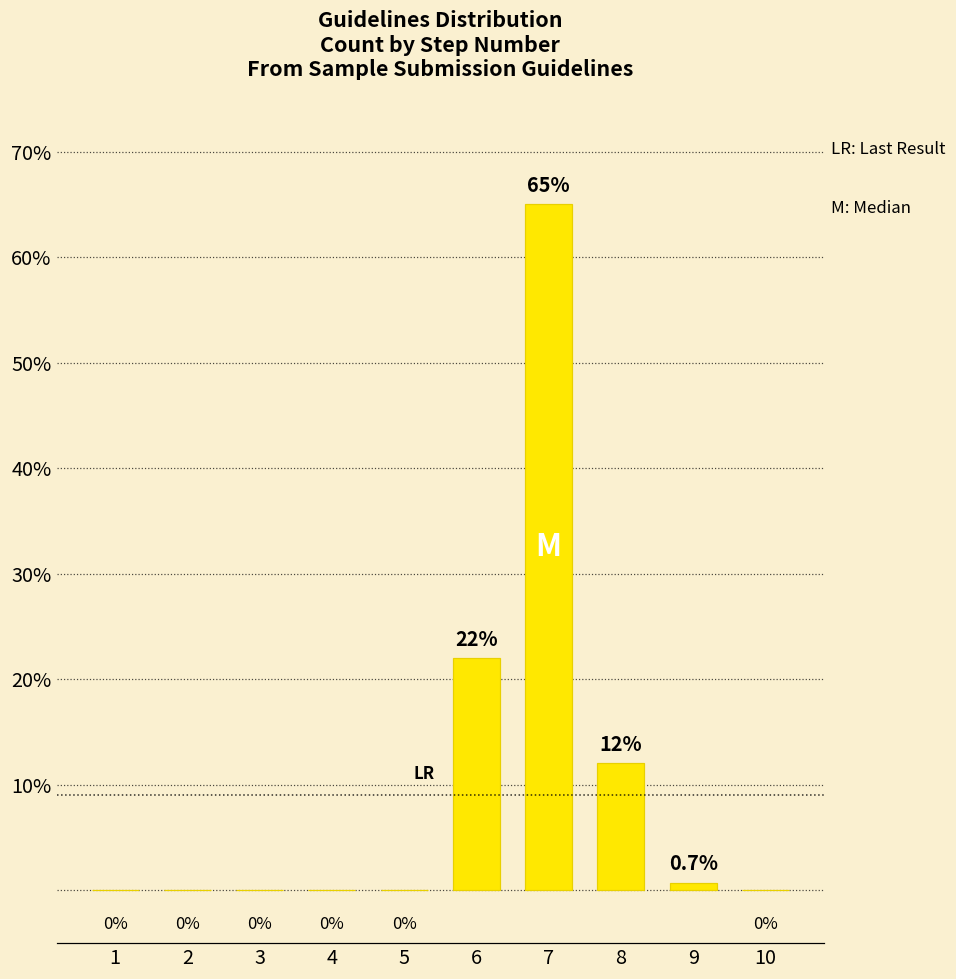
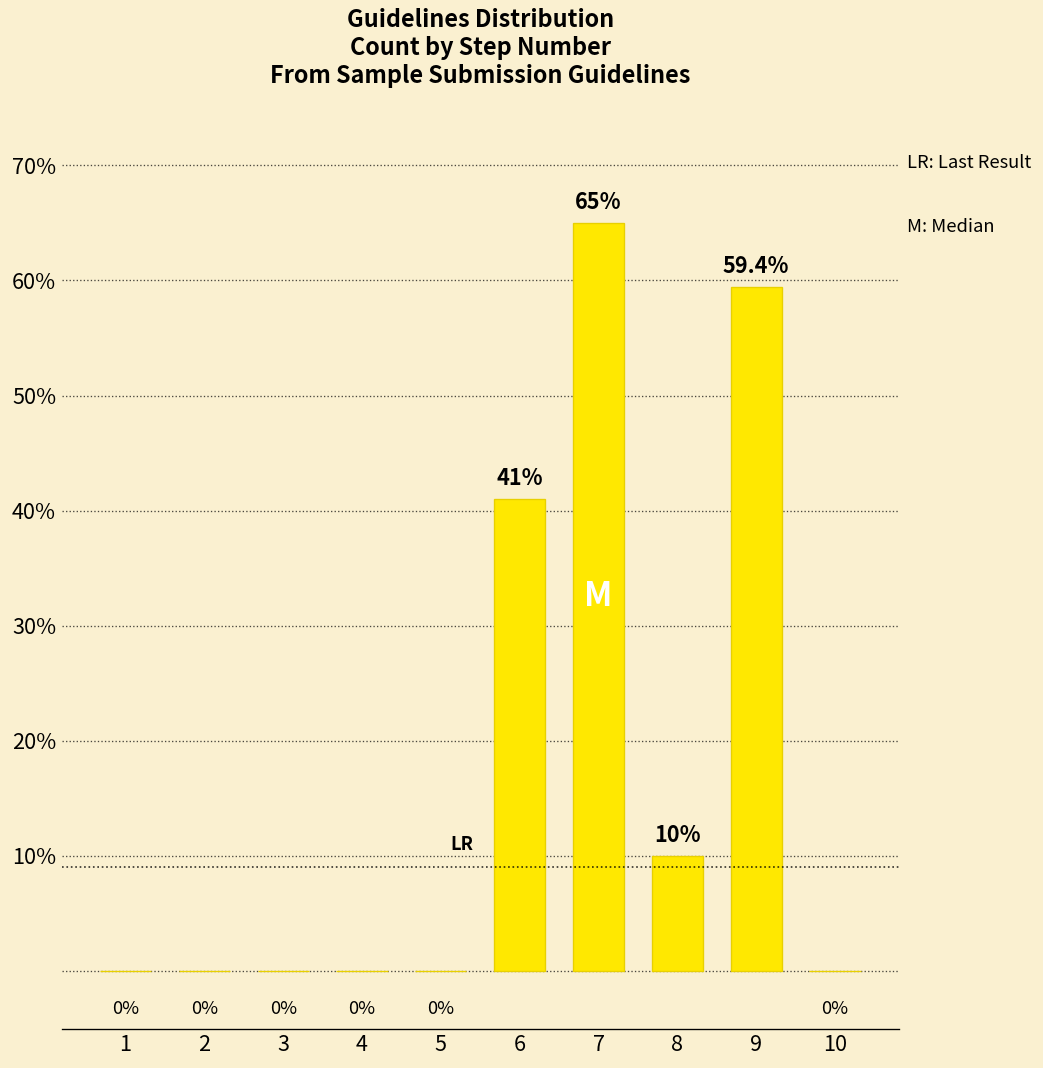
6: 22% -> 41%
8: 12% -> 10%
9: 0.7% -> 59.4%
